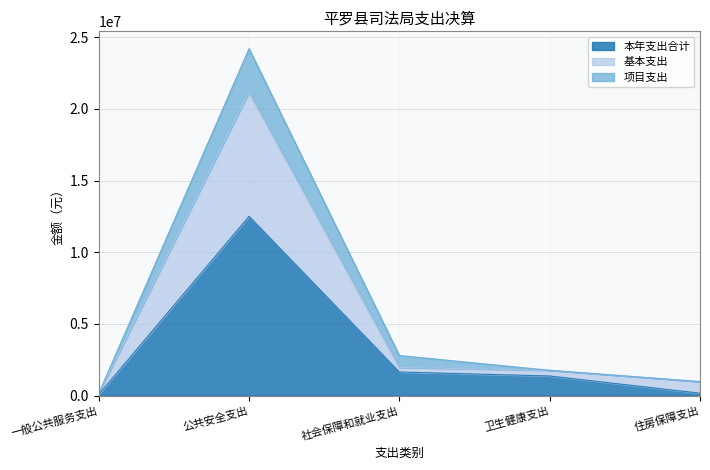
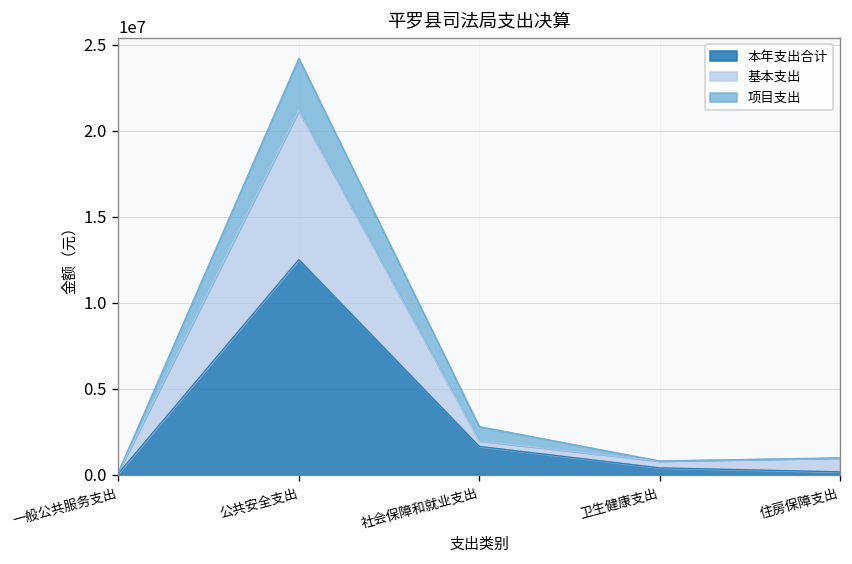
本年支出合计, 卫生健康支出: 1400000 -> 400000
